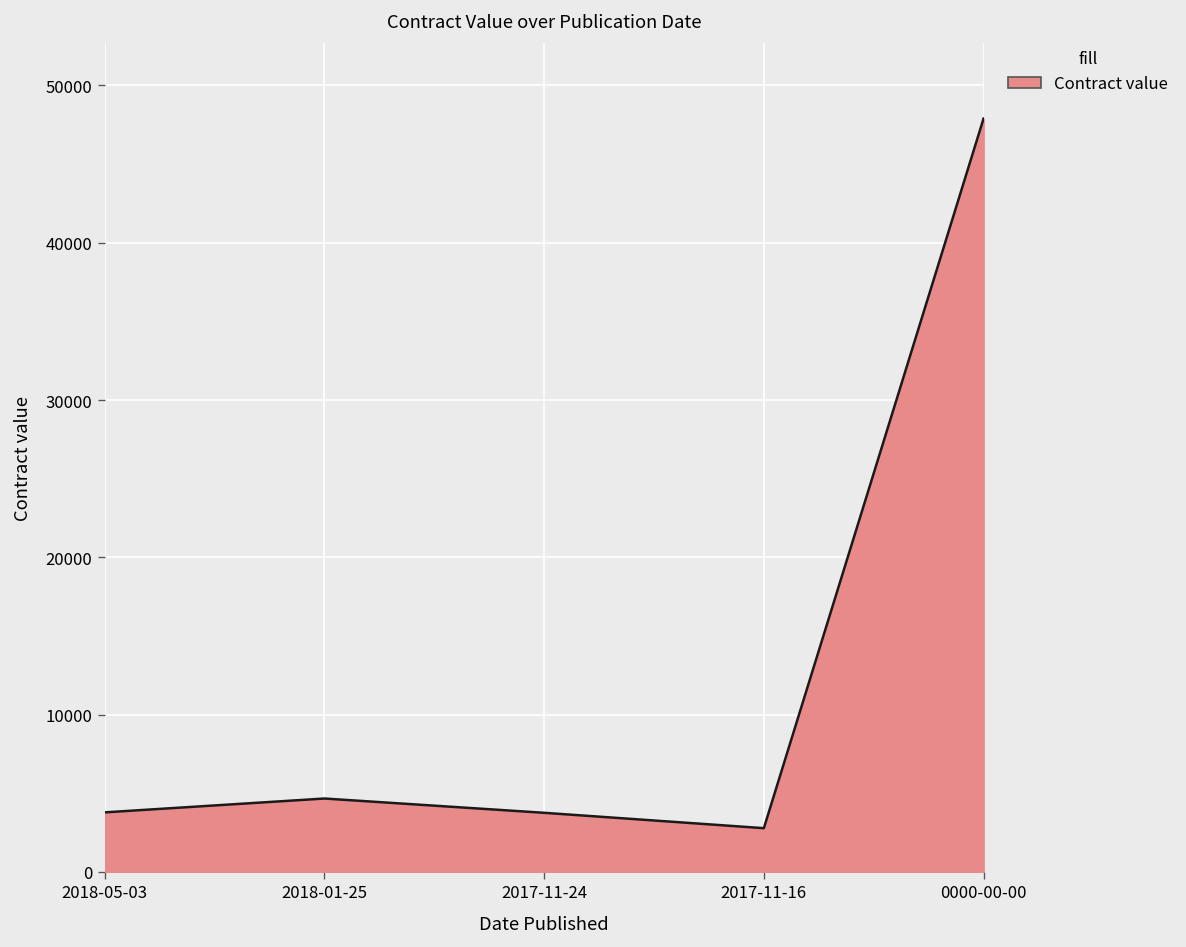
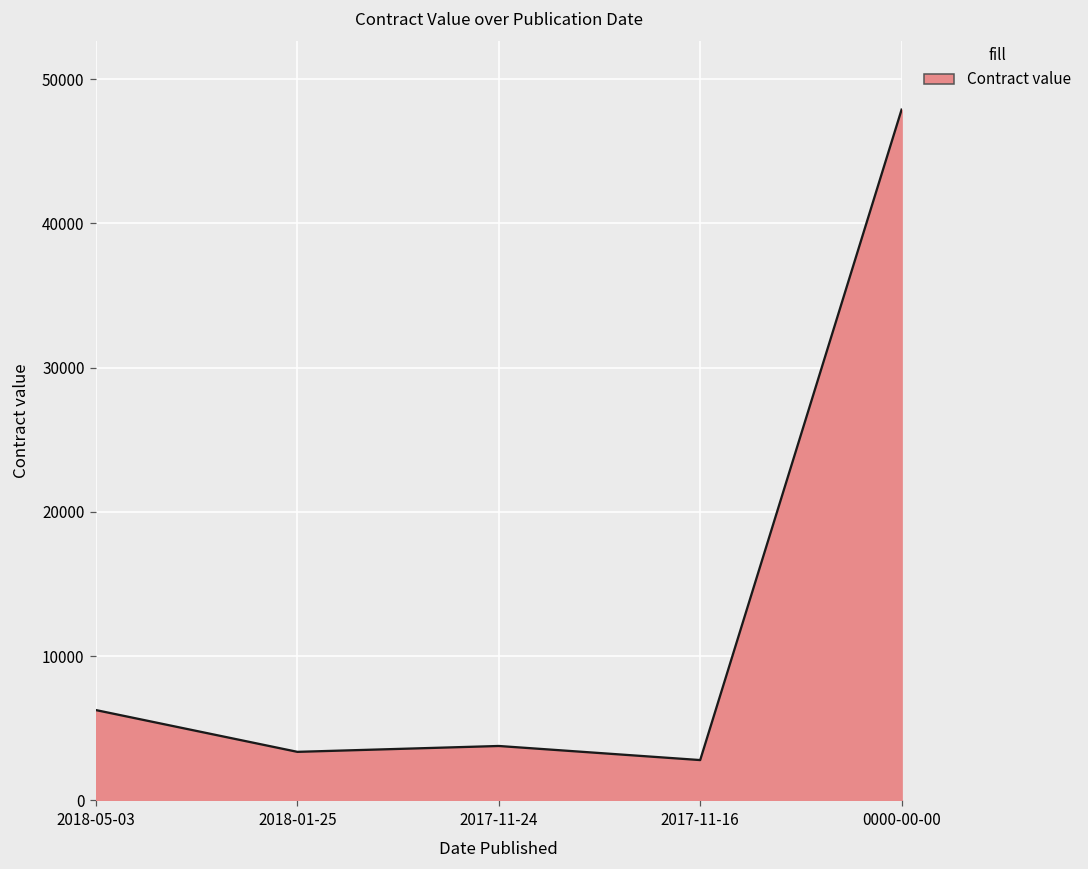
2018-05-03: 3800 -> 6300
2018-01-25: 4700 -> 3400
